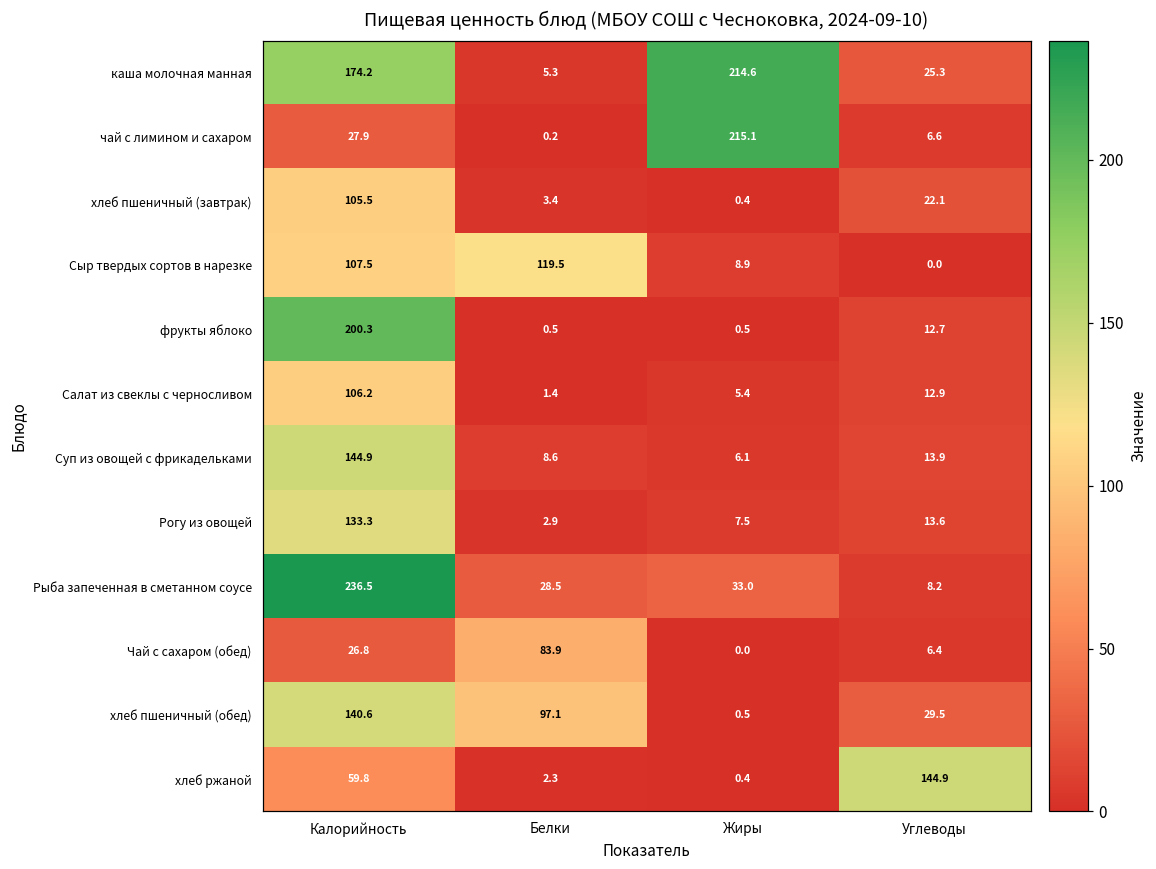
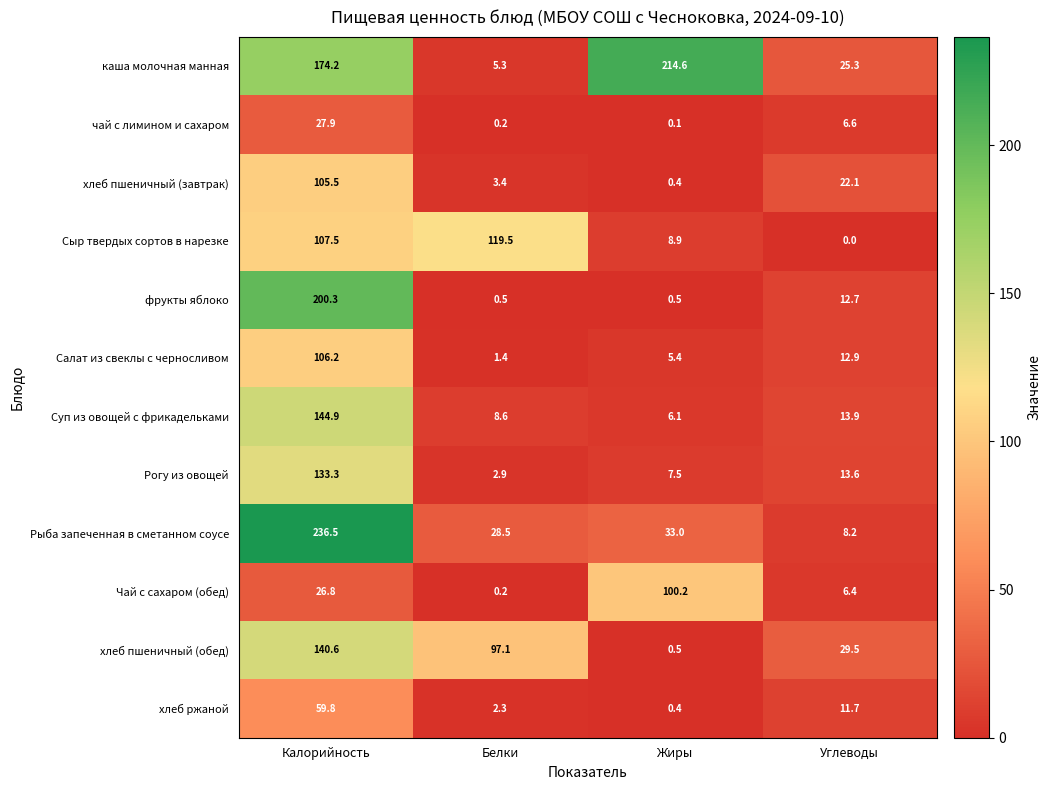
чай с лимином и сахаром, Жиры: 215.1 -> 0.1
Чай с сахаром (обед), Белки: 83.9 -> 0.2
Чай с сахаром (обед), Жиры: 0.0 -> 100.2
хлеб ржаной, Углеводы: 144.9 -> 11.7
